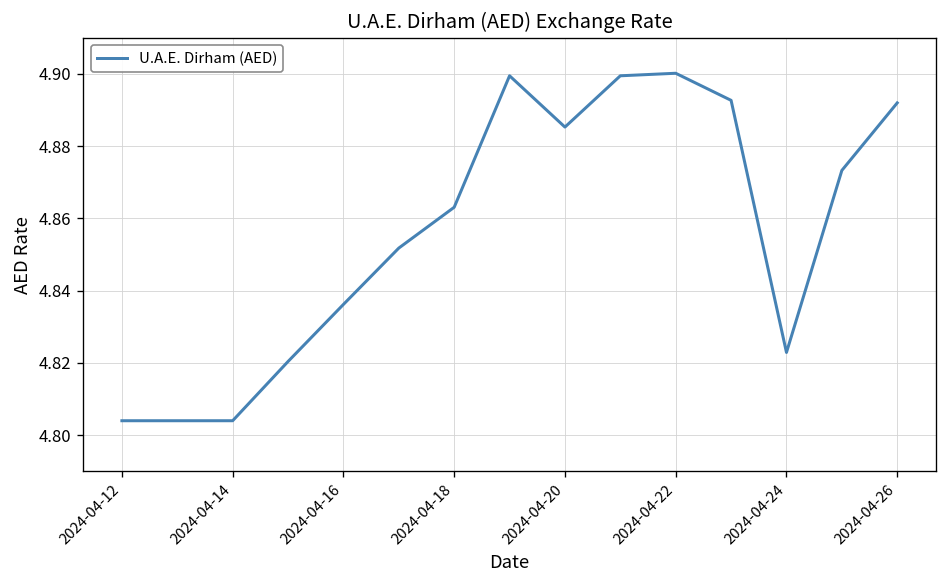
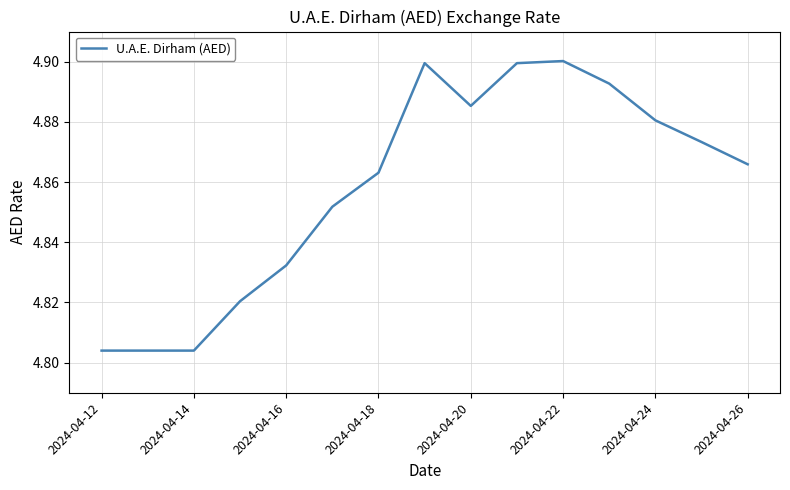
2024-04-16: 4.836 -> 4.832
2024-04-24: 4.823 -> 4.881
2024-04-26: 4.892 -> 4.866
